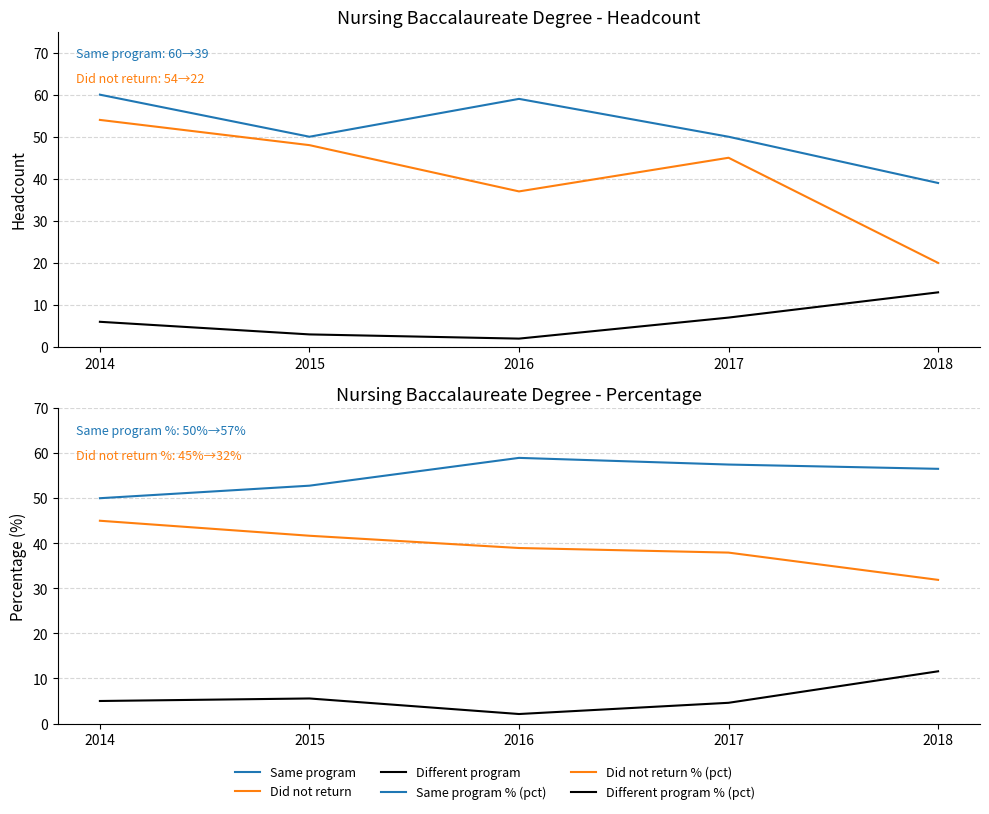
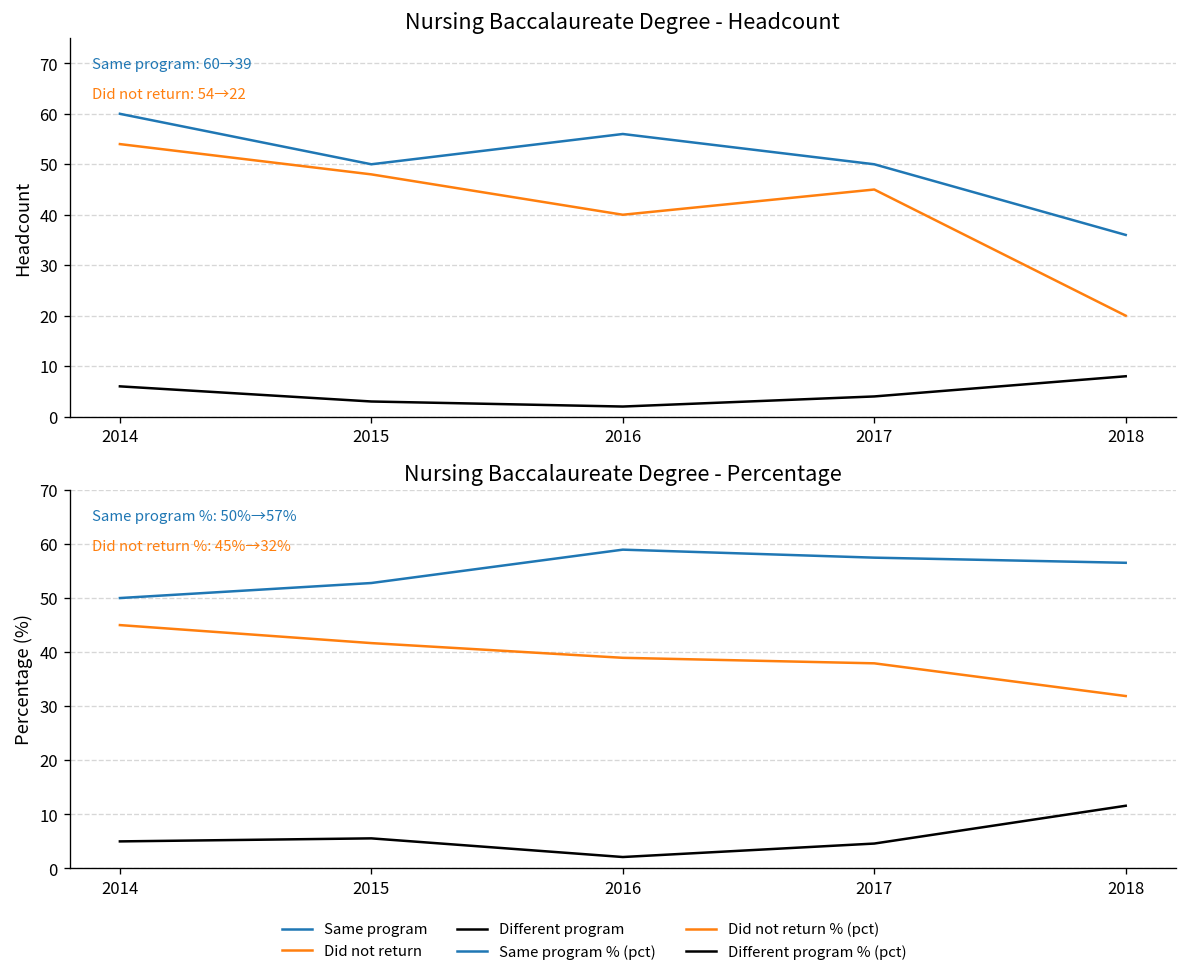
Nursing Baccalaureate Degree - Headcount, Same program, 2016: 59 -> 56
Nursing Baccalaureate Degree - Headcount, Did not return, 2016: 37 -> 40
Nursing Baccalaureate Degree - Headcount, Different program, 2017: 7 -> 4
Nursing Baccalaureate Degree - Headcount, Same program, 2018: 39 -> 36
Nursing Baccalaureate Degree - Headcount, Different program, 2018: 13 -> 8
